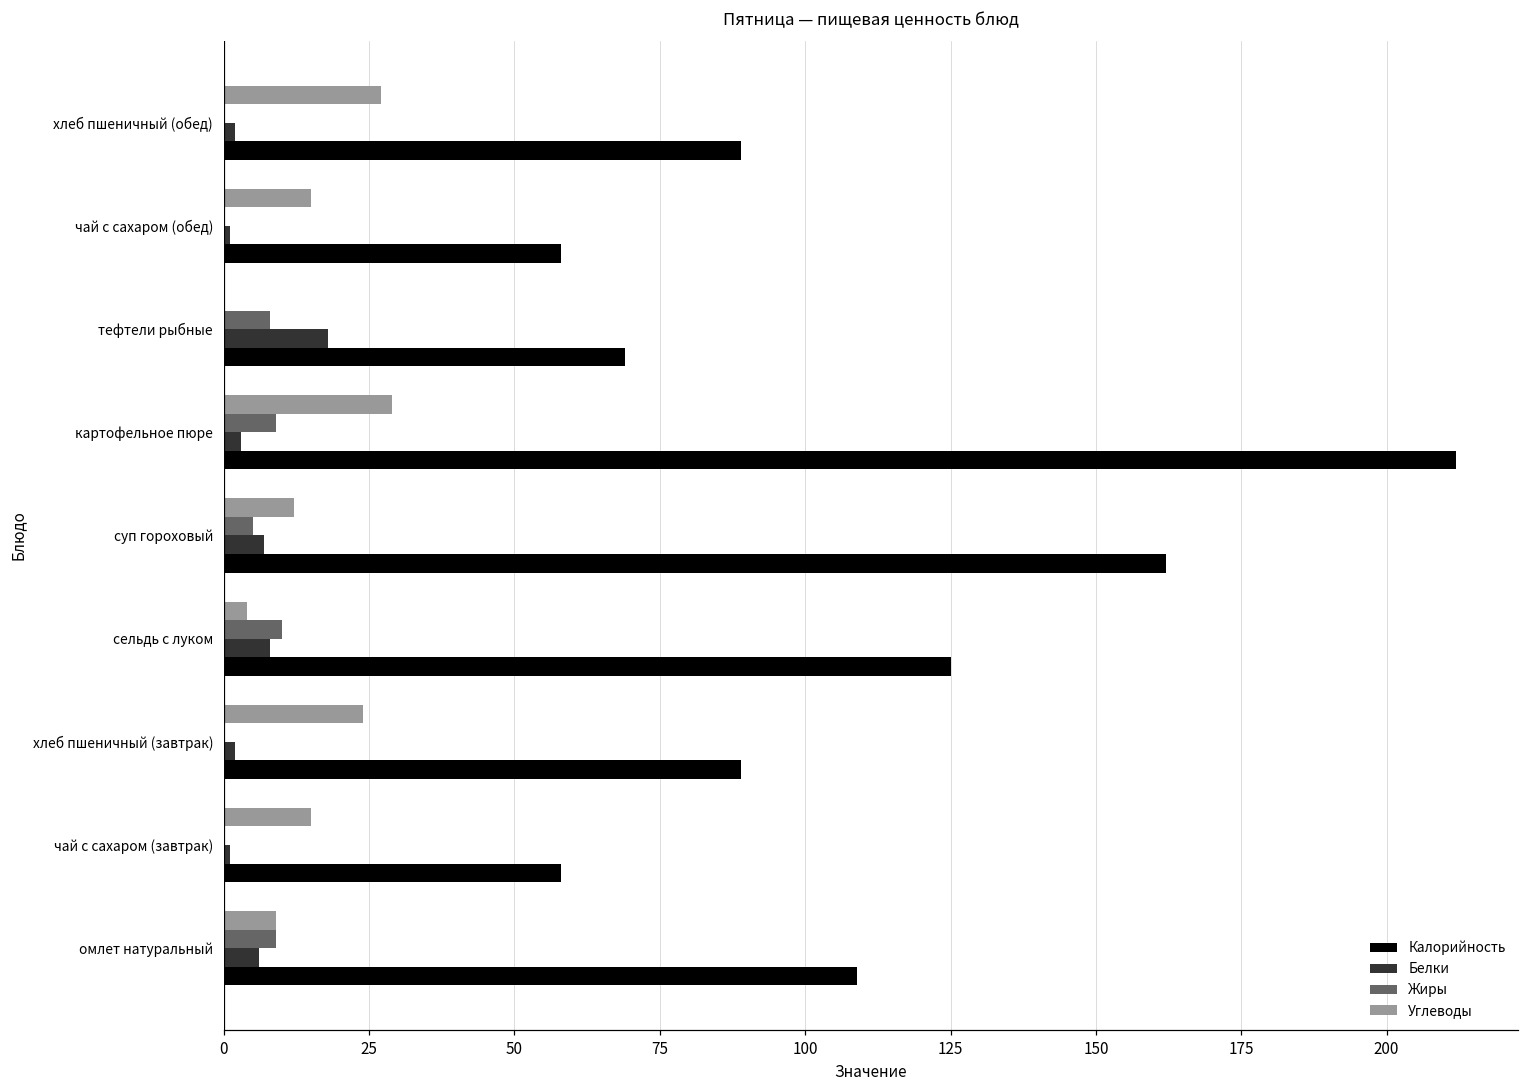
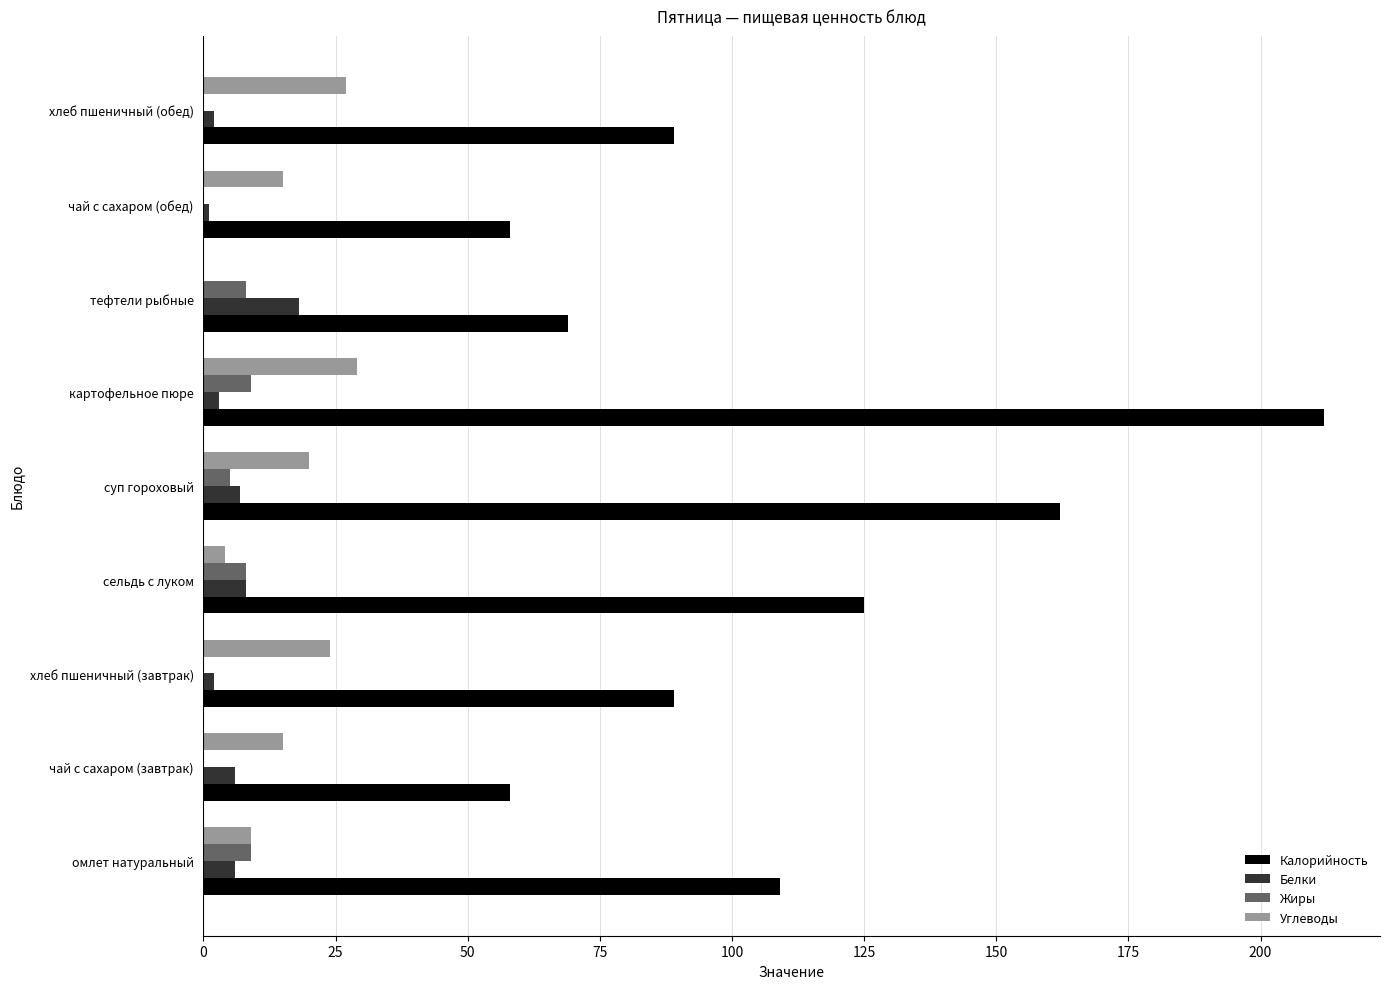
Углеводы, суп гороховый: 12 -> 20
Жиры, сельдь с луком: 10 -> 8
Белки, чай с сахаром (завтрак): 1 -> 6
